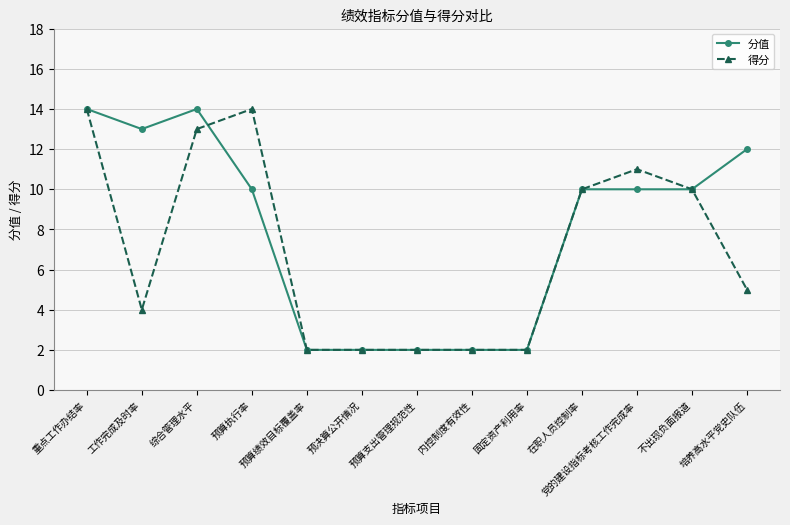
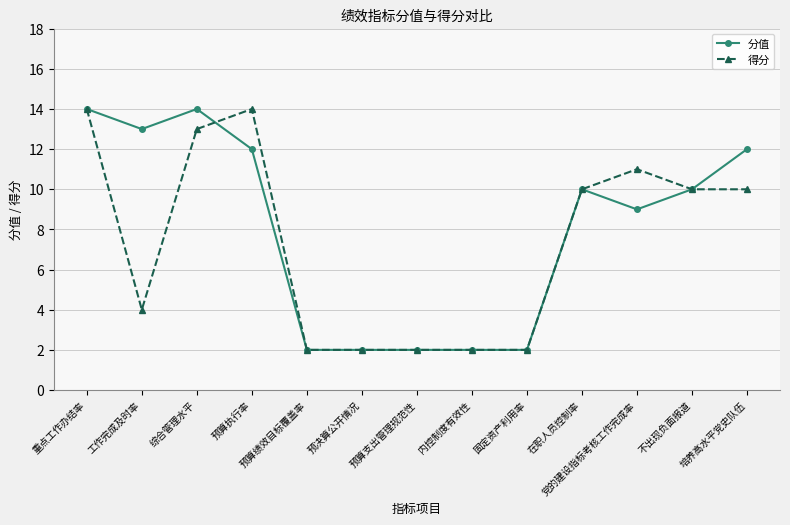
分值, 预算执行率: 10 -> 12
分值, 党的建设指标考核工作完成率: 10 -> 9
得分, 培养高水平党史队伍: 5 -> 10
